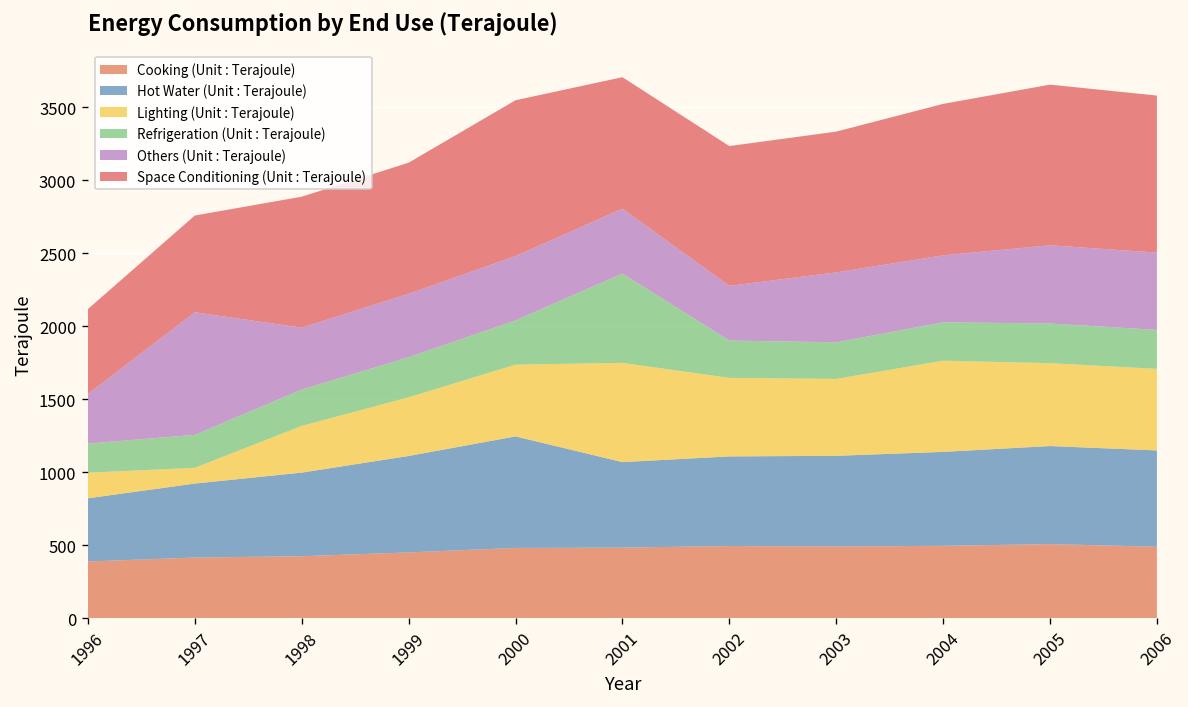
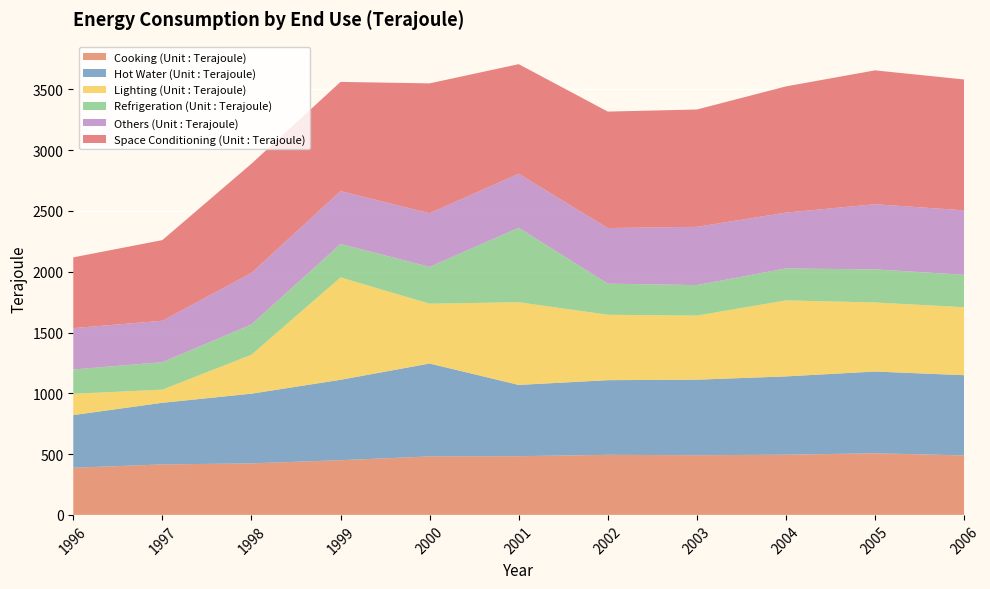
Others (Unit : Terajoule), 1997: 840 -> 340
Lighting (Unit : Terajoule), 1999: 400 -> 840
Others (Unit : Terajoule), 2002: 380 -> 460
